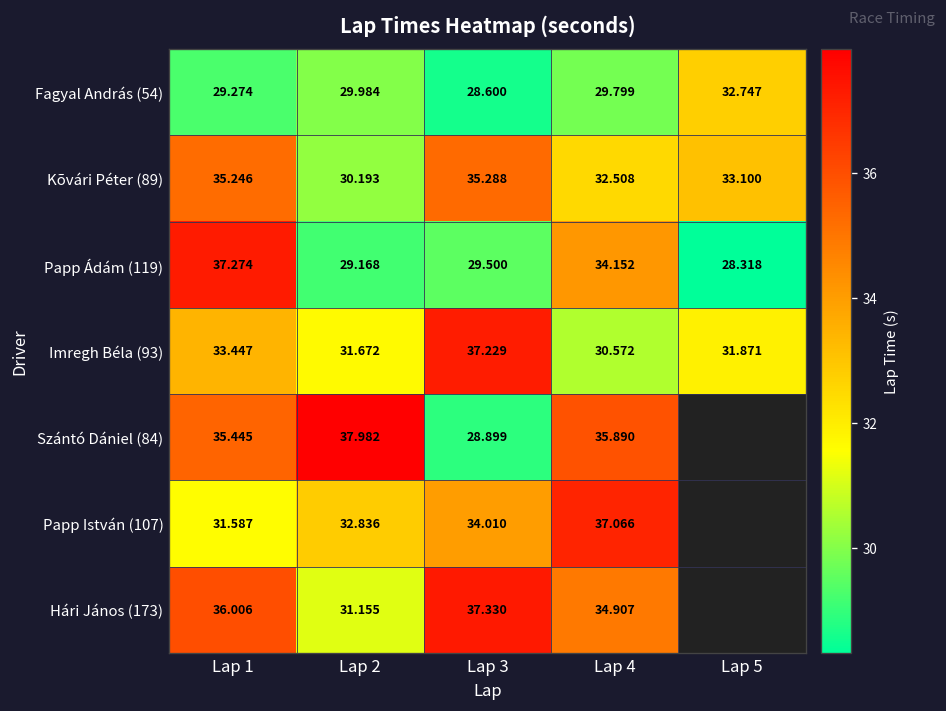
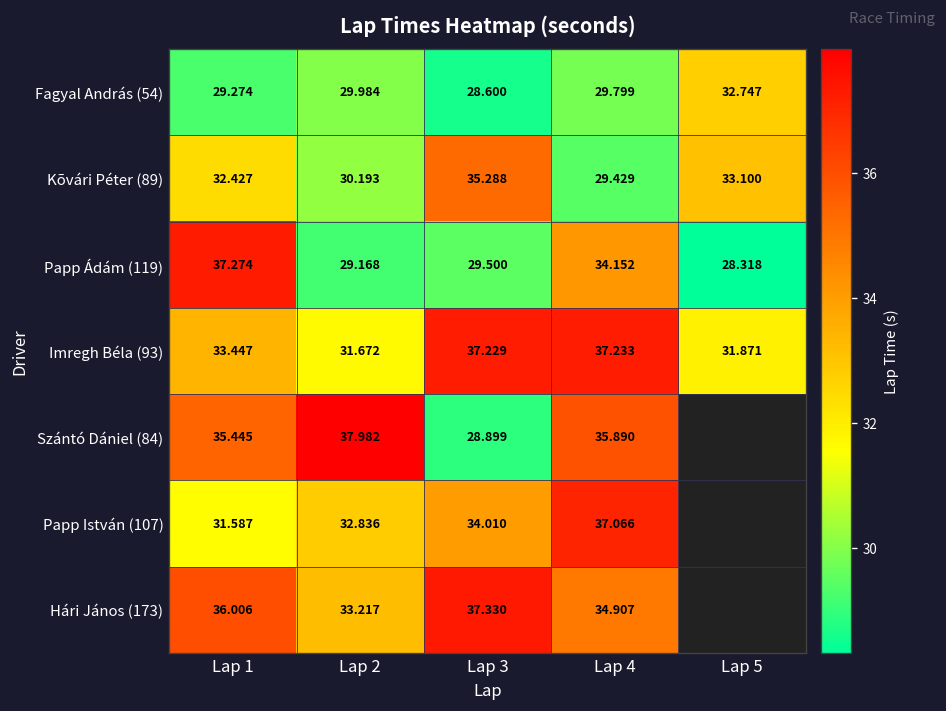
Kõvári Péter (89), Lap 1: 35.246 -> 32.427
Kõvári Péter (89), Lap 4: 32.508 -> 29.429
Imregh Béla (93), Lap 4: 30.572 -> 37.233
Hári János (173), Lap 2: 31.155 -> 33.217
